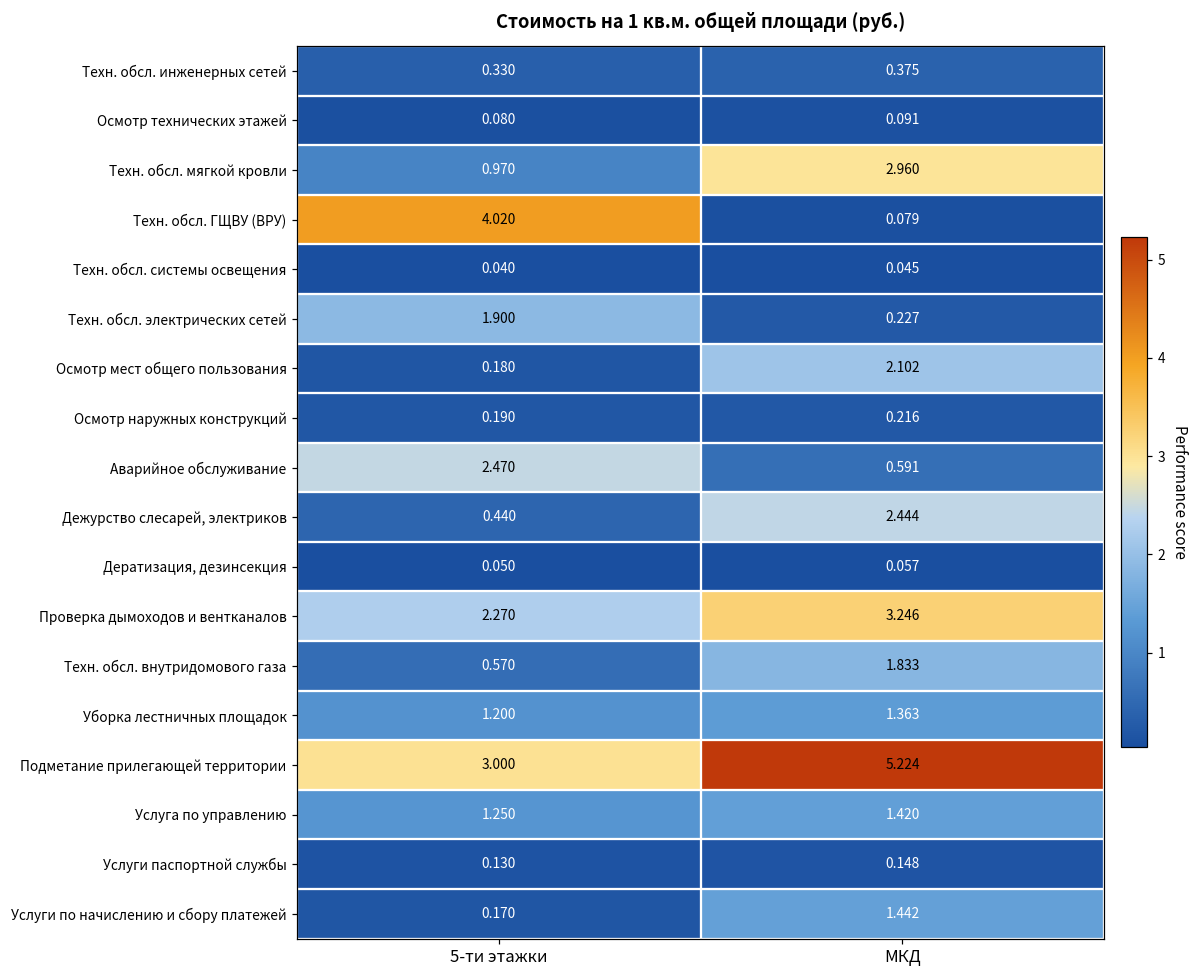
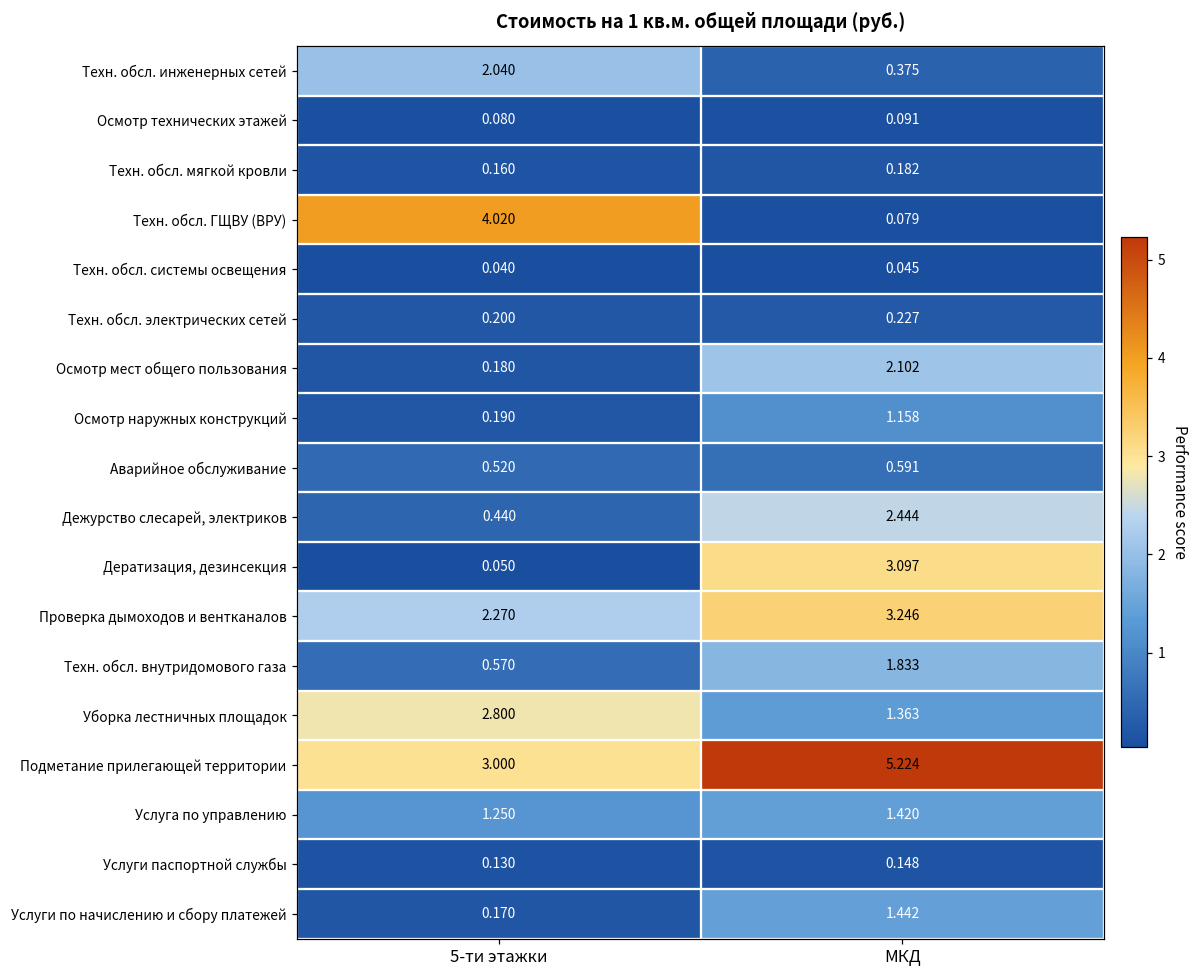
Техн. обсл. инженерных сетей, 5-ти этажки: 0.330 -> 2.040
Техн. обсл. мягкой кровли, 5-ти этажки: 0.970 -> 0.160
Техн. обсл. мягкой кровли, МКД: 2.960 -> 0.182
Техн. обсл. электрических сетей, 5-ти этажки: 1.900 -> 0.200
Осмотр наружных конструкций, МКД: 0.216 -> 1.158
Аварийное обслуживание, 5-ти этажки: 2.470 -> 0.520
Дератизация, дезинсекция, МКД: 0.057 -> 3.097
Уборка лестничных площадок, 5-ти этажки: 1.200 -> 2.800
